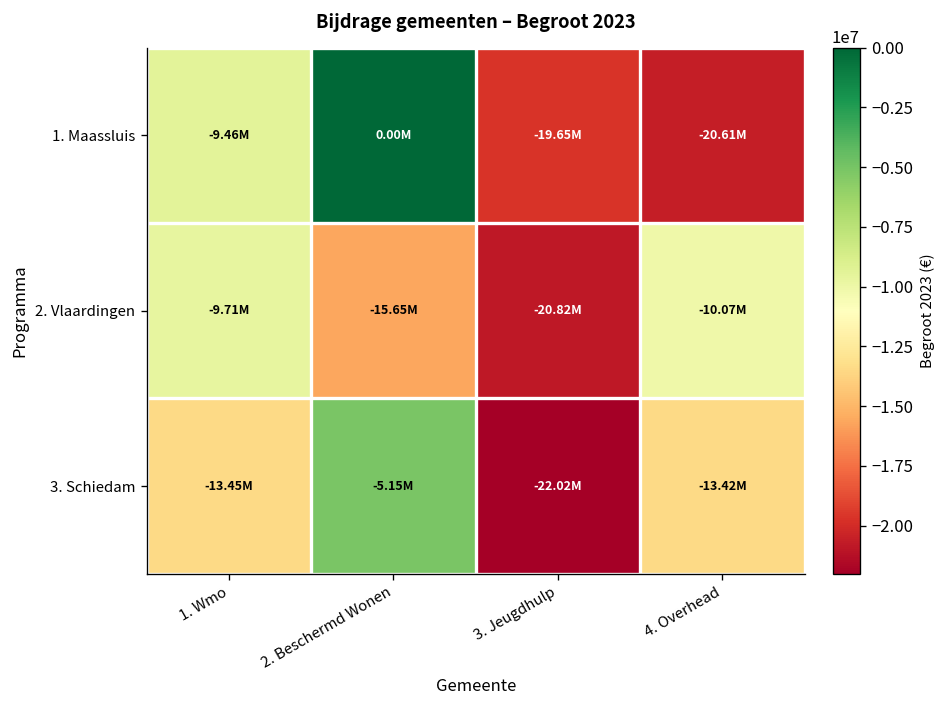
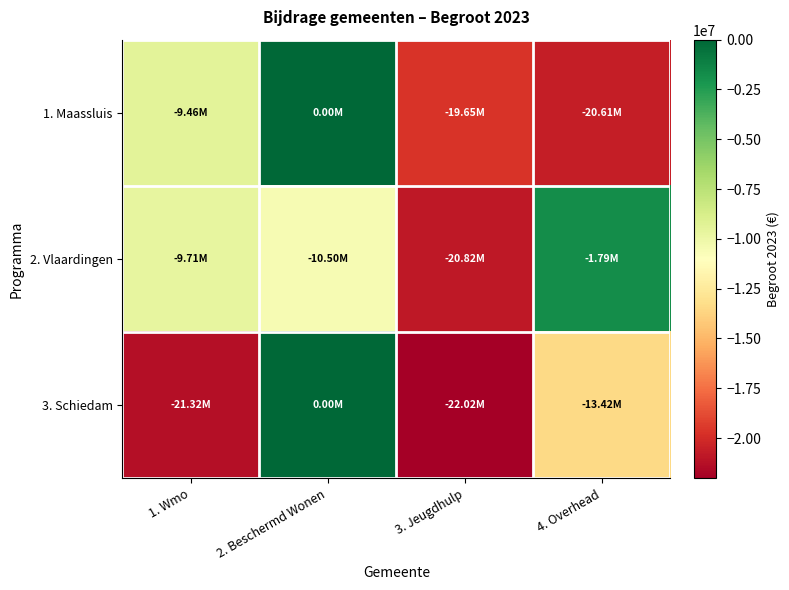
2. Vlaardingen, 2. Beschermd Wonen: -15.65M -> -10.50M
2. Vlaardingen, 4. Overhead: -10.07M -> -1.79M
3. Schiedam, 1. Wmo: -13.45M -> -21.32M
3. Schiedam, 2. Beschermd Wonen: -5.15M -> 0.00M
